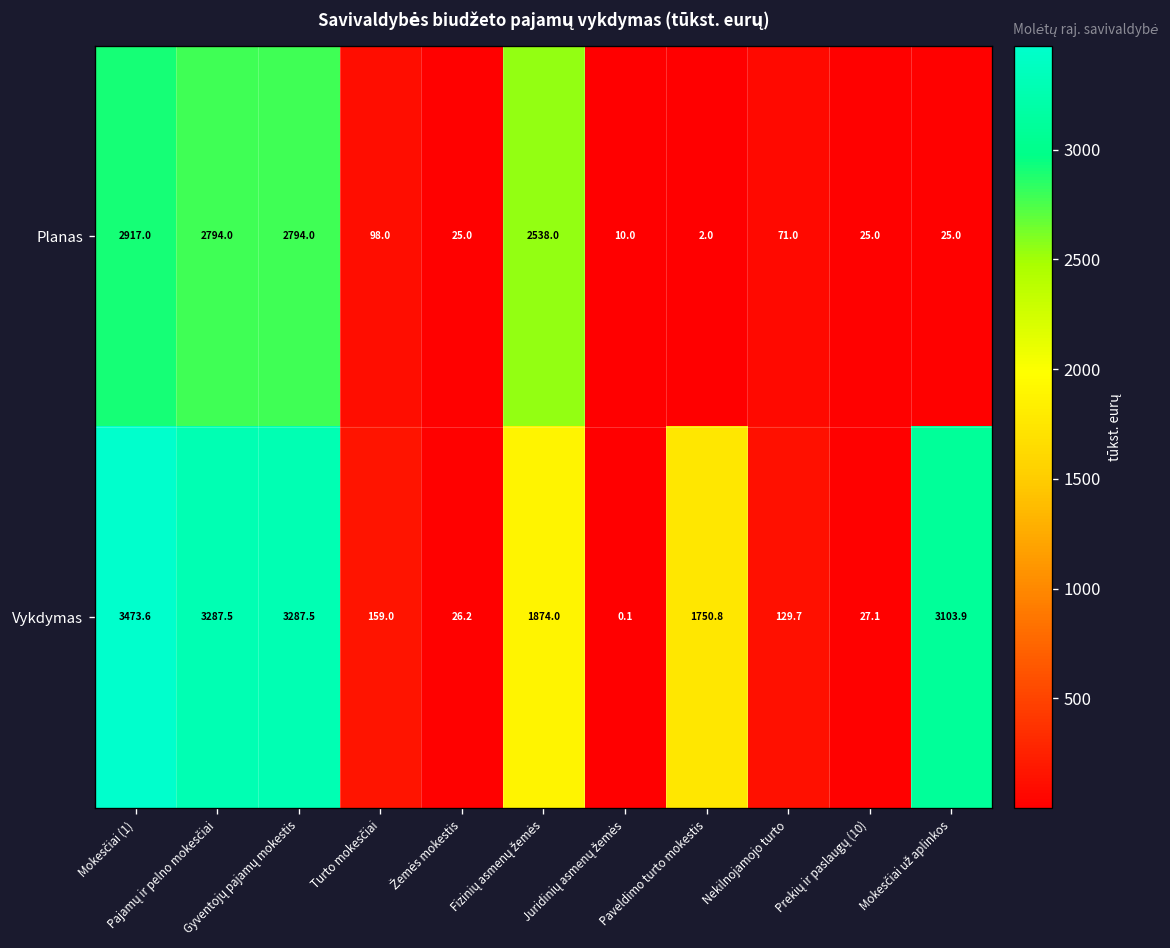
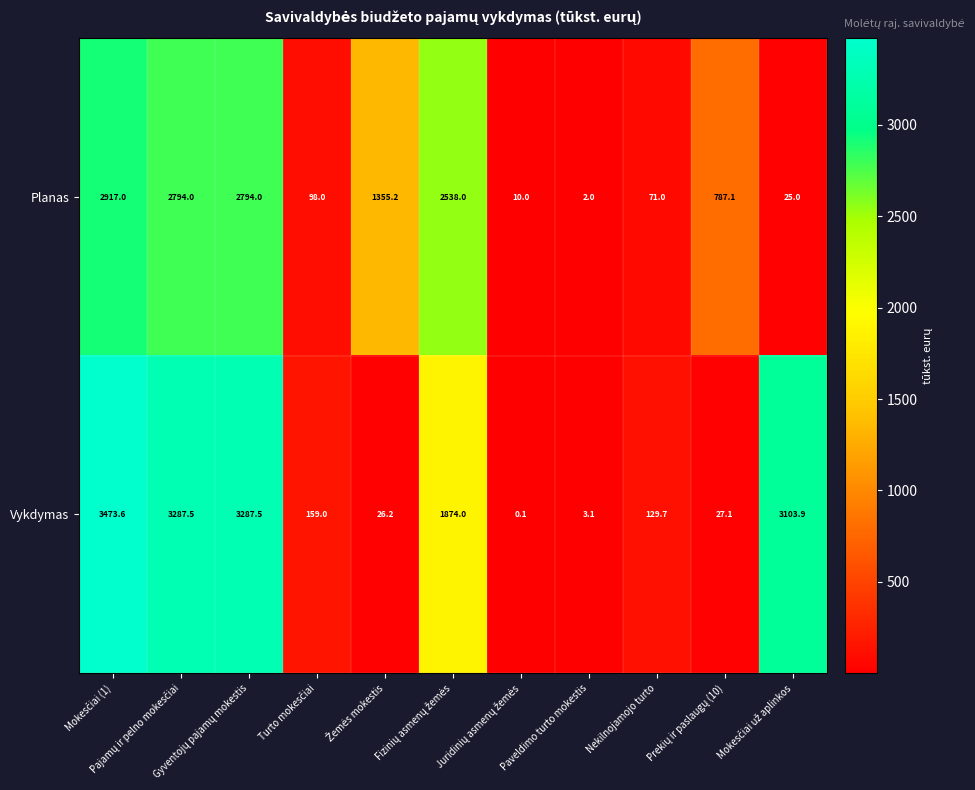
Planas, Žemės mokestis: 25.0 -> 1355.2
Planas, Prekių ir paslaugų (10): 25.0 -> 787.1
Vykdymas, Paveldimo turto mokestis: 1750.8 -> 3.1
